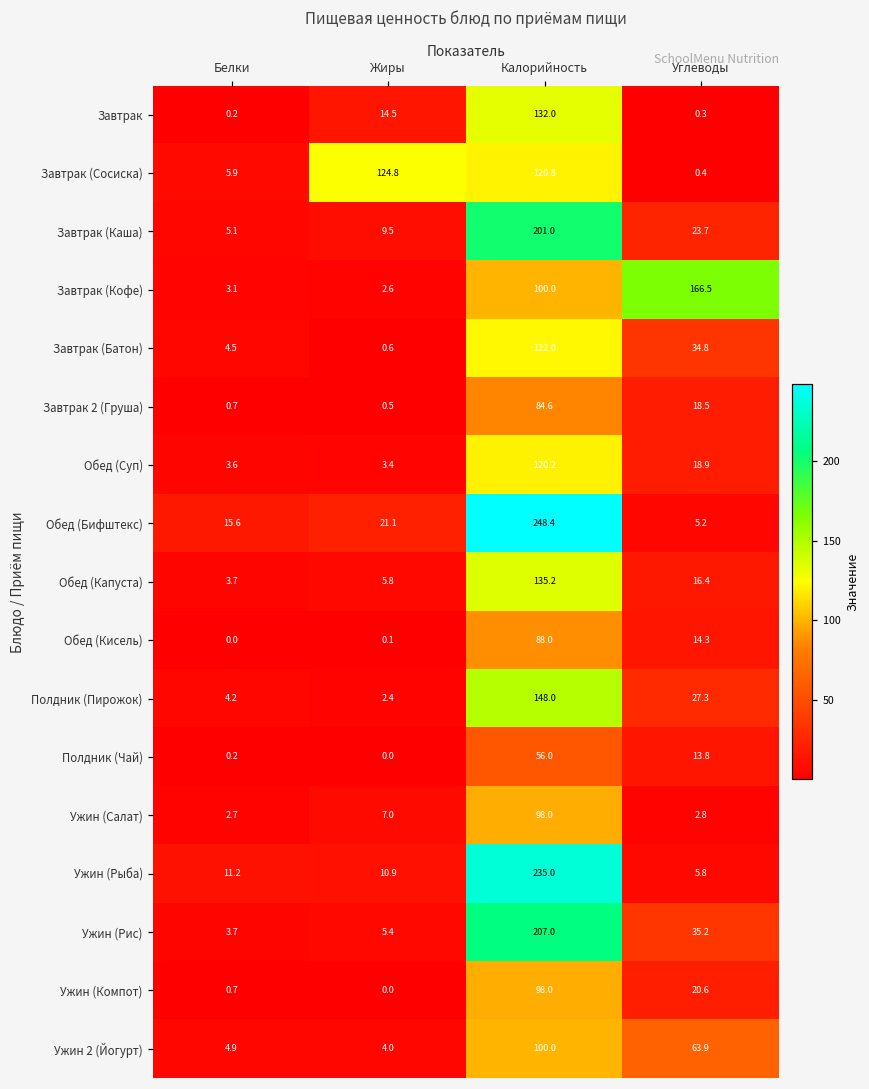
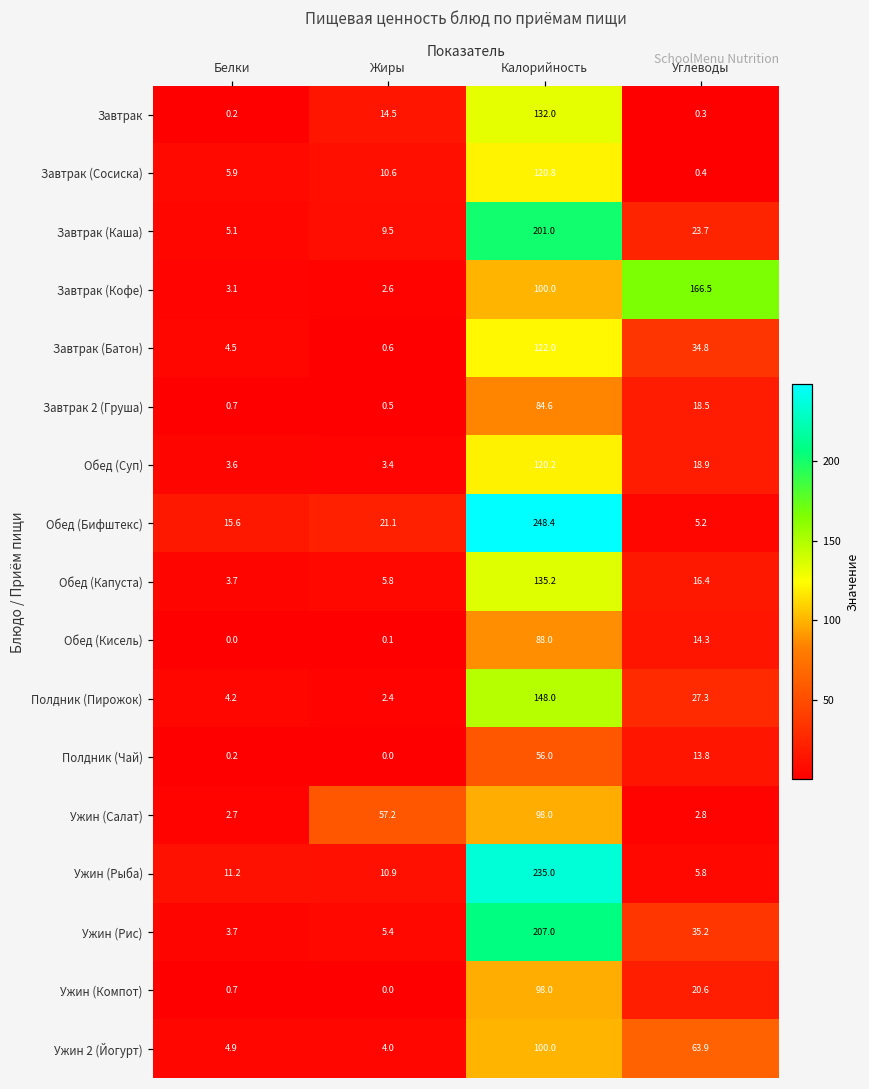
Завтрак (Сосиска), Жиры: 124.8 -> 10.6
Ужин (Салат), Жиры: 7.0 -> 57.2
